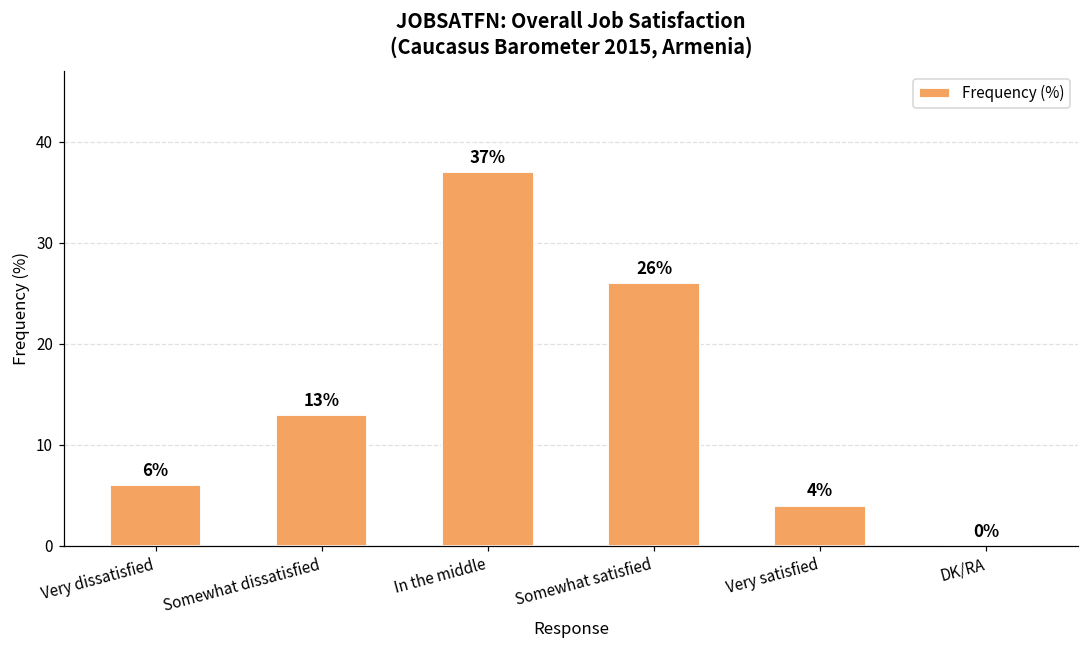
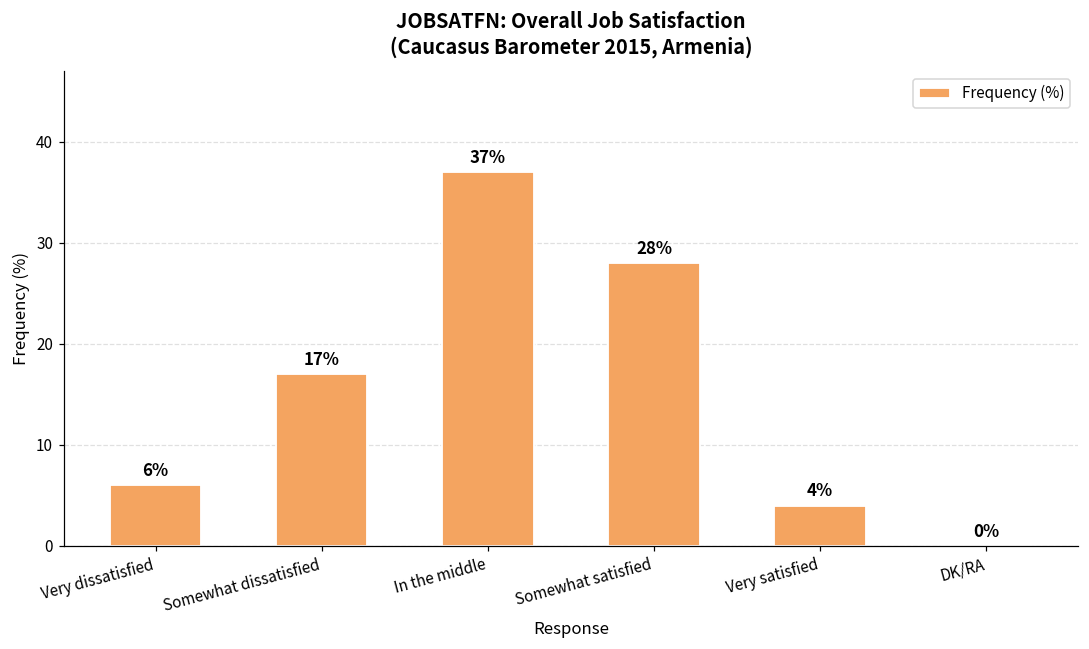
Somewhat dissatisfied: 13% -> 17%
Somewhat satisfied: 26% -> 28%
